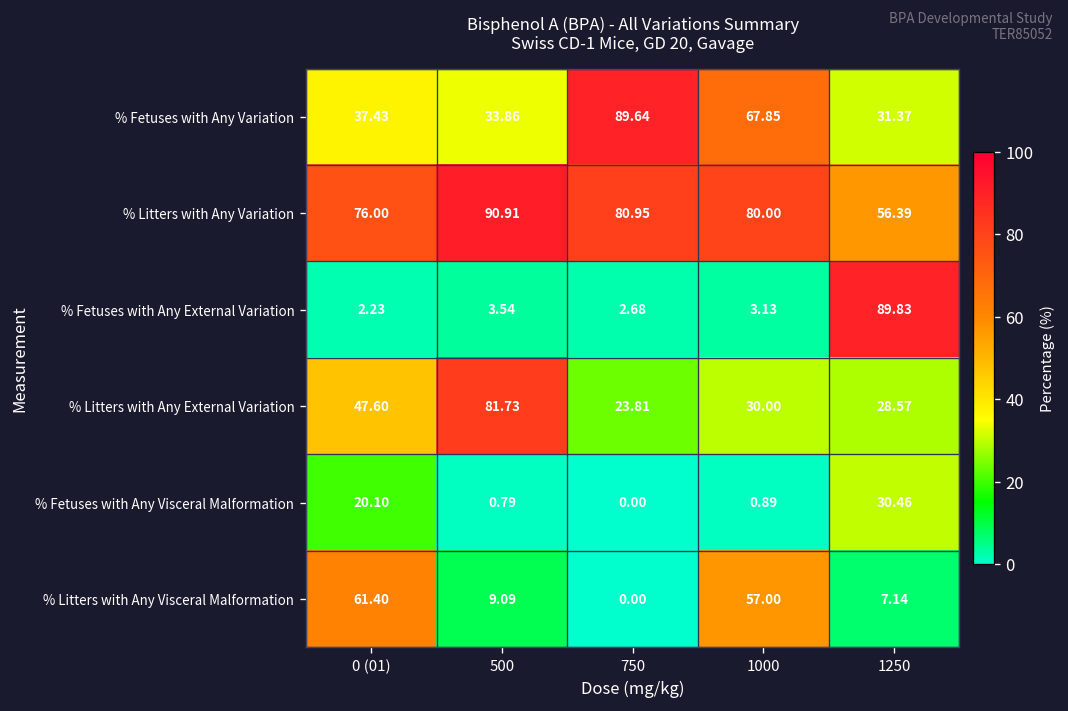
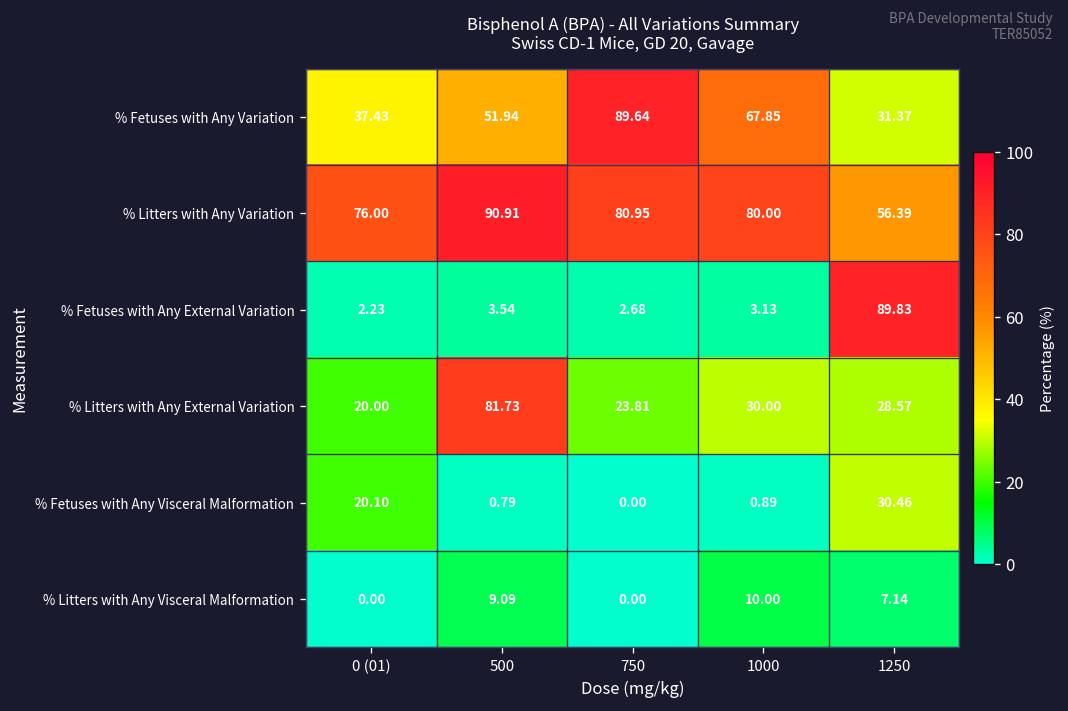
% Fetuses with Any Variation, 500: 33.86 -> 51.94
% Litters with Any External Variation, 0 (01): 47.60 -> 20.00
% Litters with Any Visceral Malformation, 0 (01): 61.40 -> 0.00
% Litters with Any Visceral Malformation, 1000: 57.00 -> 10.00
